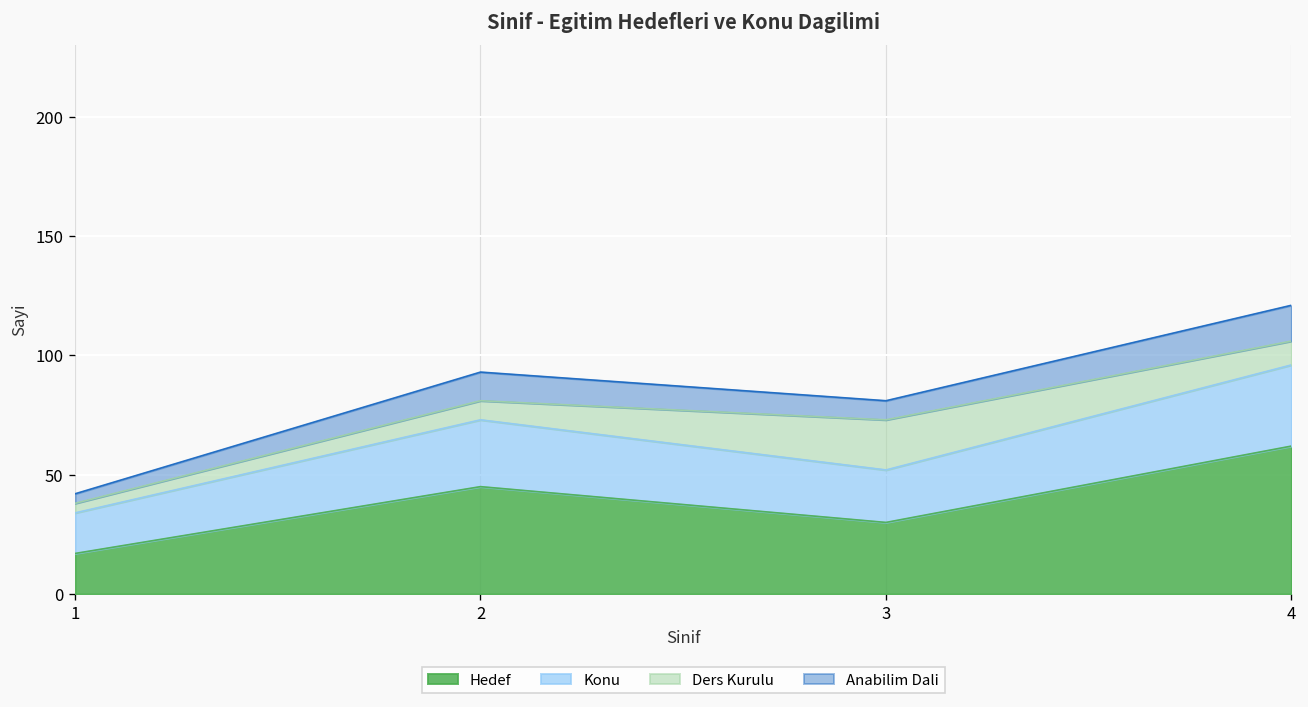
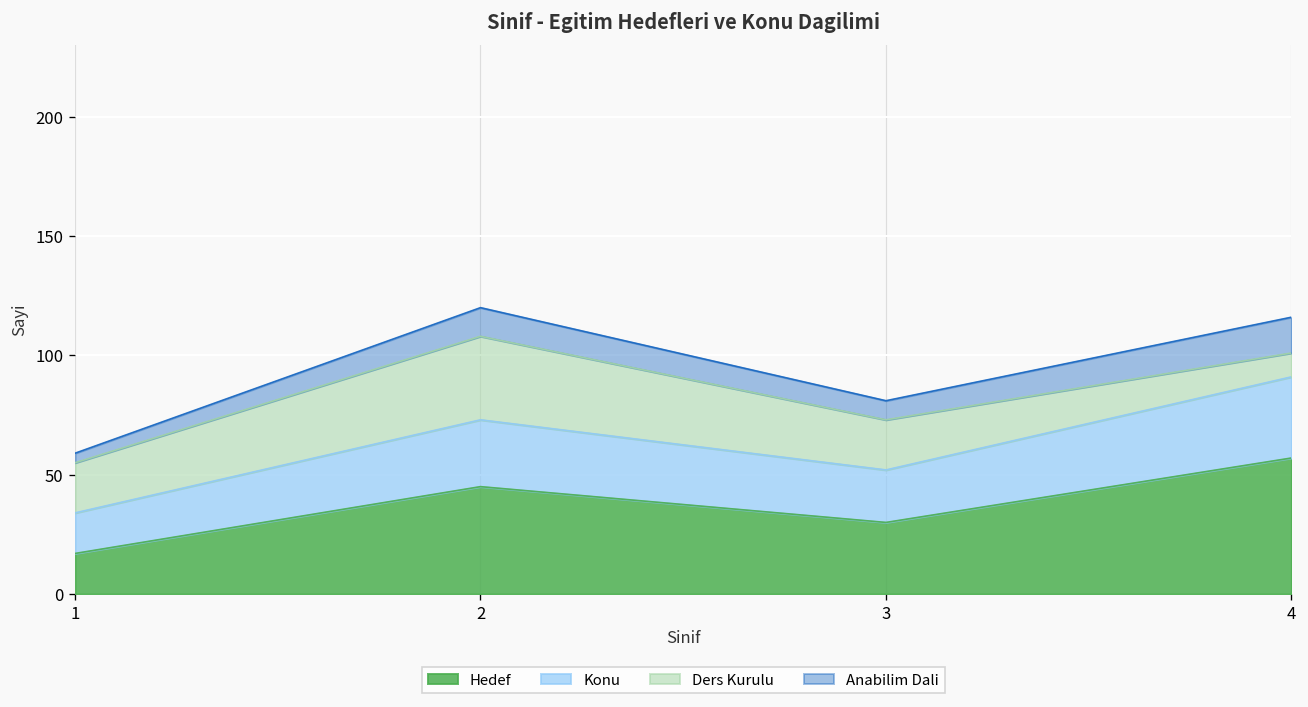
Ders Kurulu, 1: 4 -> 21
Ders Kurulu, 2: 8 -> 35
Hedef, 4: 62 -> 57
